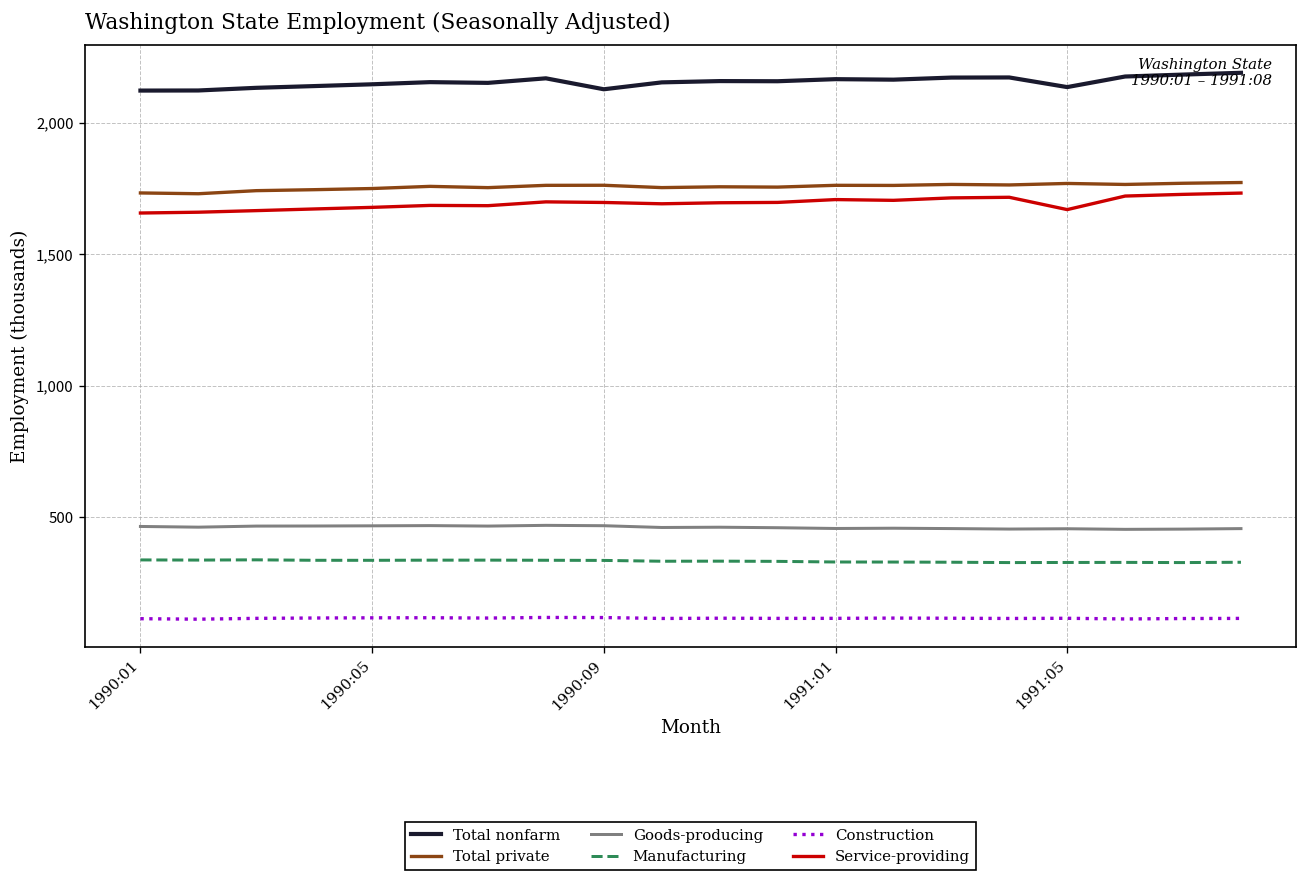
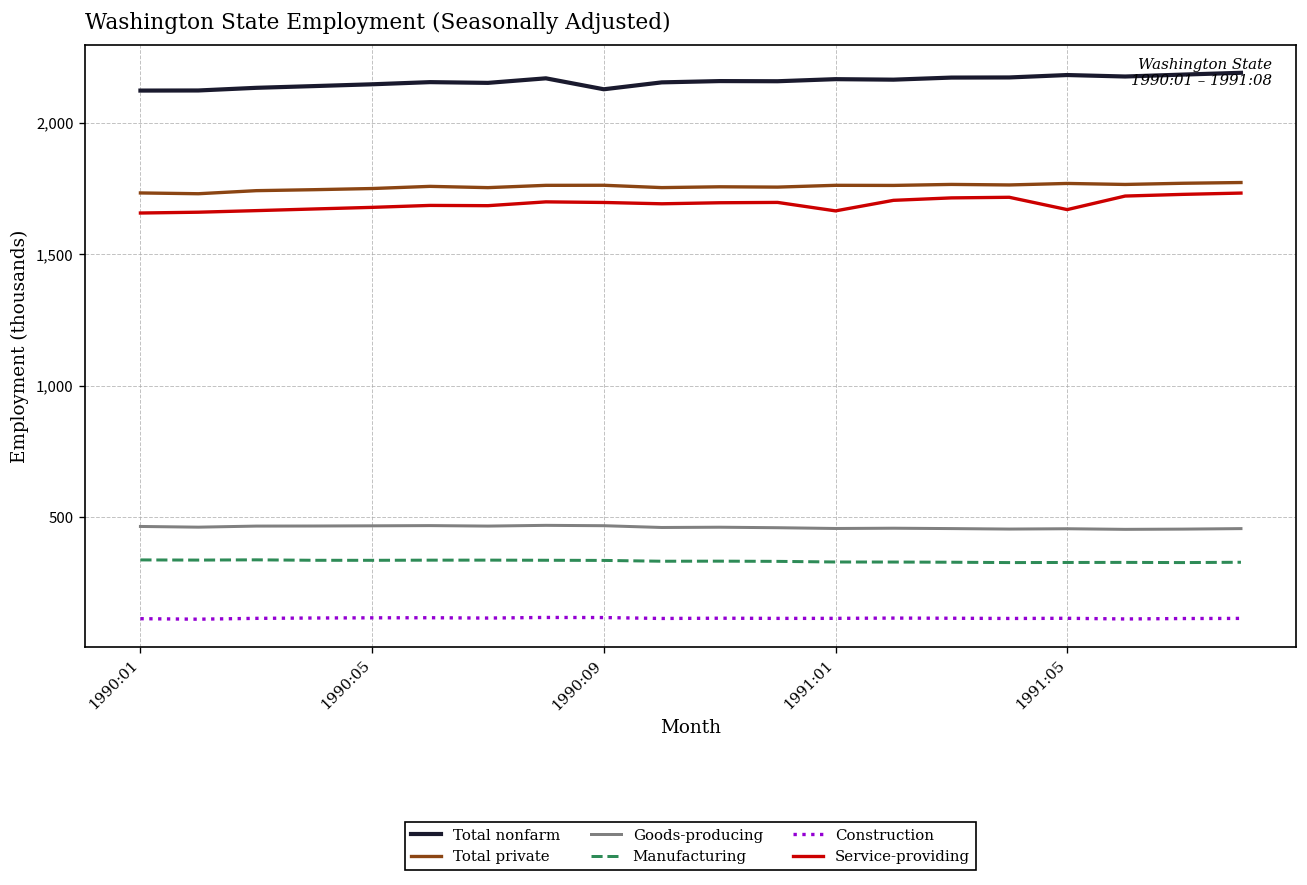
Service-providing, 1991:01: 1,710 -> 1,660
Total nonfarm, 1991:05: 2,140 -> 2,180
